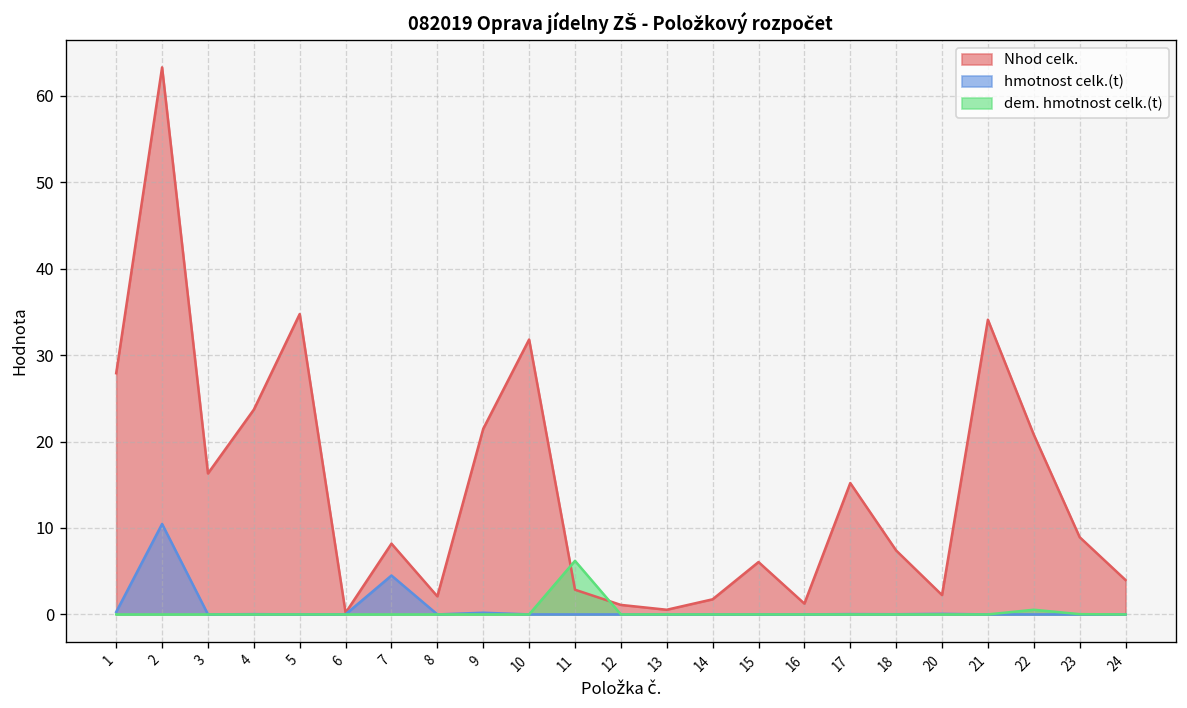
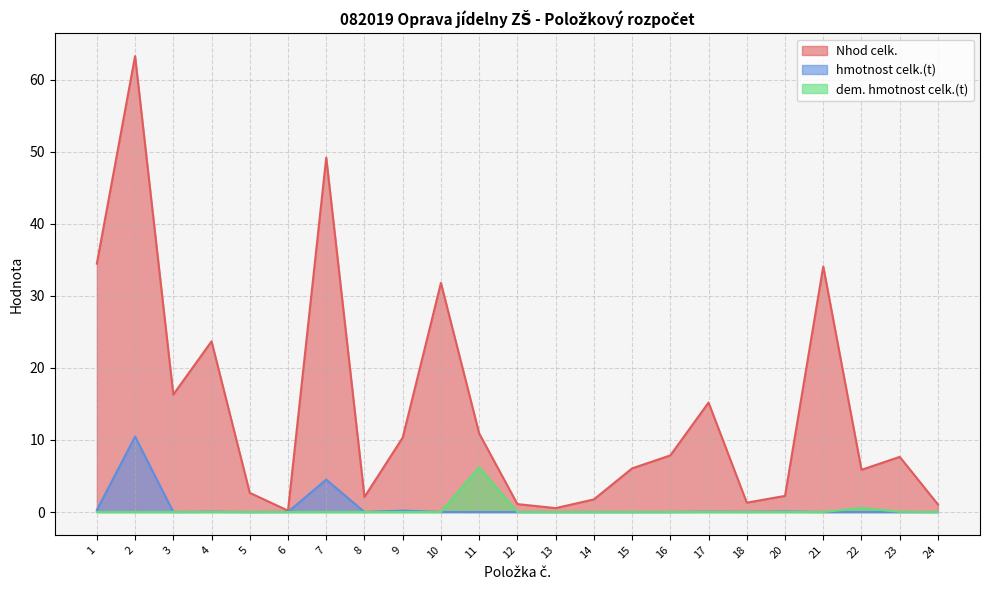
Nhod celk., 1: 28 -> 34
Nhod celk., 5: 35 -> 3
Nhod celk., 7: 8 -> 49
Nhod celk., 9: 21 -> 10
Nhod celk., 11: 3 -> 11
Nhod celk., 16: 1 -> 8
Nhod celk., 18: 7 -> 1
Nhod celk., 22: 21 -> 6
Nhod celk., 23: 9 -> 8
Nhod celk., 24: 4 -> 1
